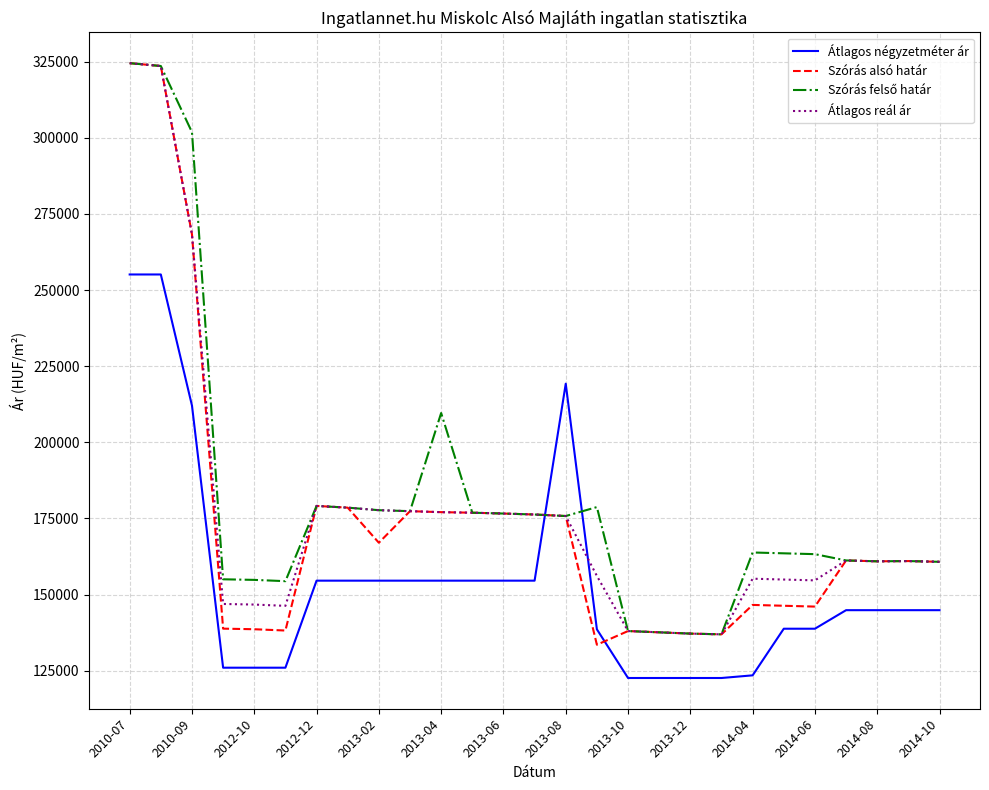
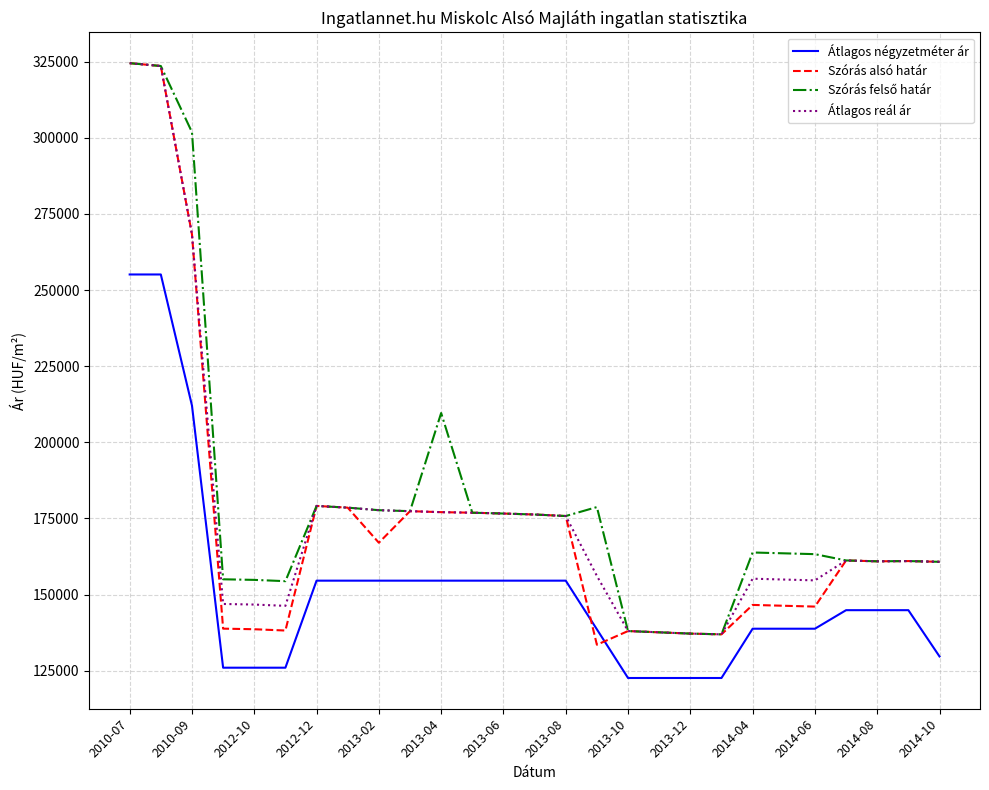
Átlagos négyzetméter ár, 2013-08: 219000 -> 155000
Átlagos négyzetméter ár, 2014-04: 124000 -> 139000
Átlagos négyzetméter ár, 2014-10: 145000 -> 130000
